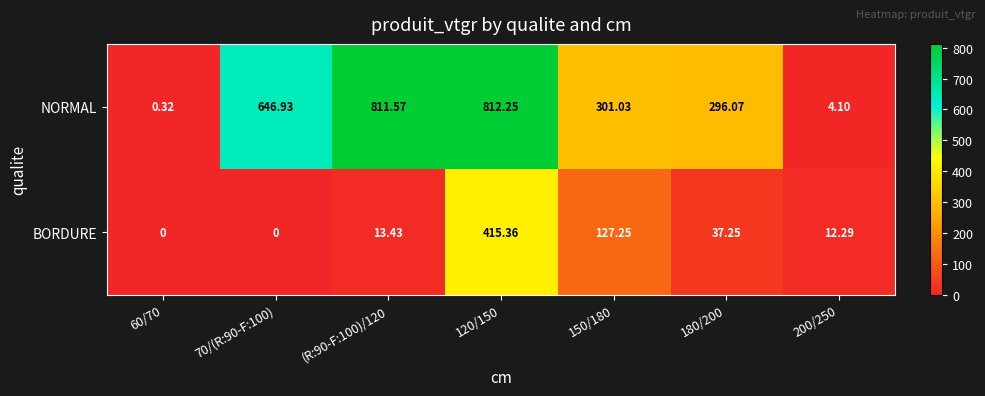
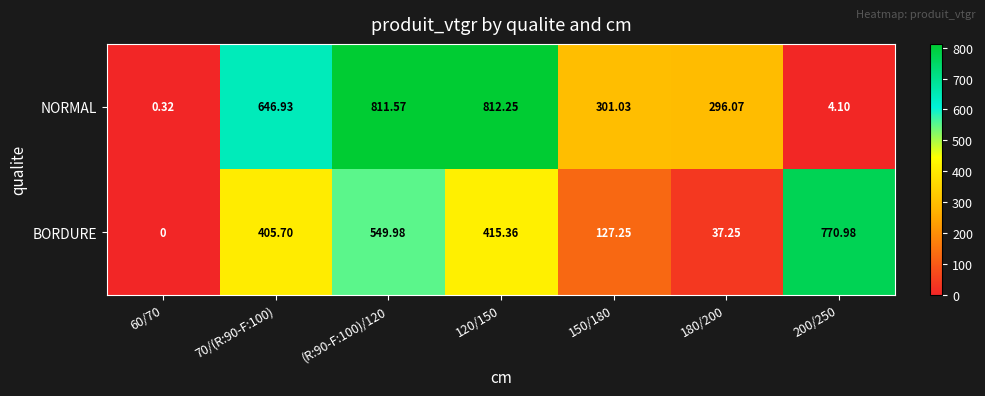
BORDURE, 70/(R:90-F:100): 0 -> 405.70
BORDURE, (R:90-F:100)/120: 13.43 -> 549.98
BORDURE, 200/250: 12.29 -> 770.98
